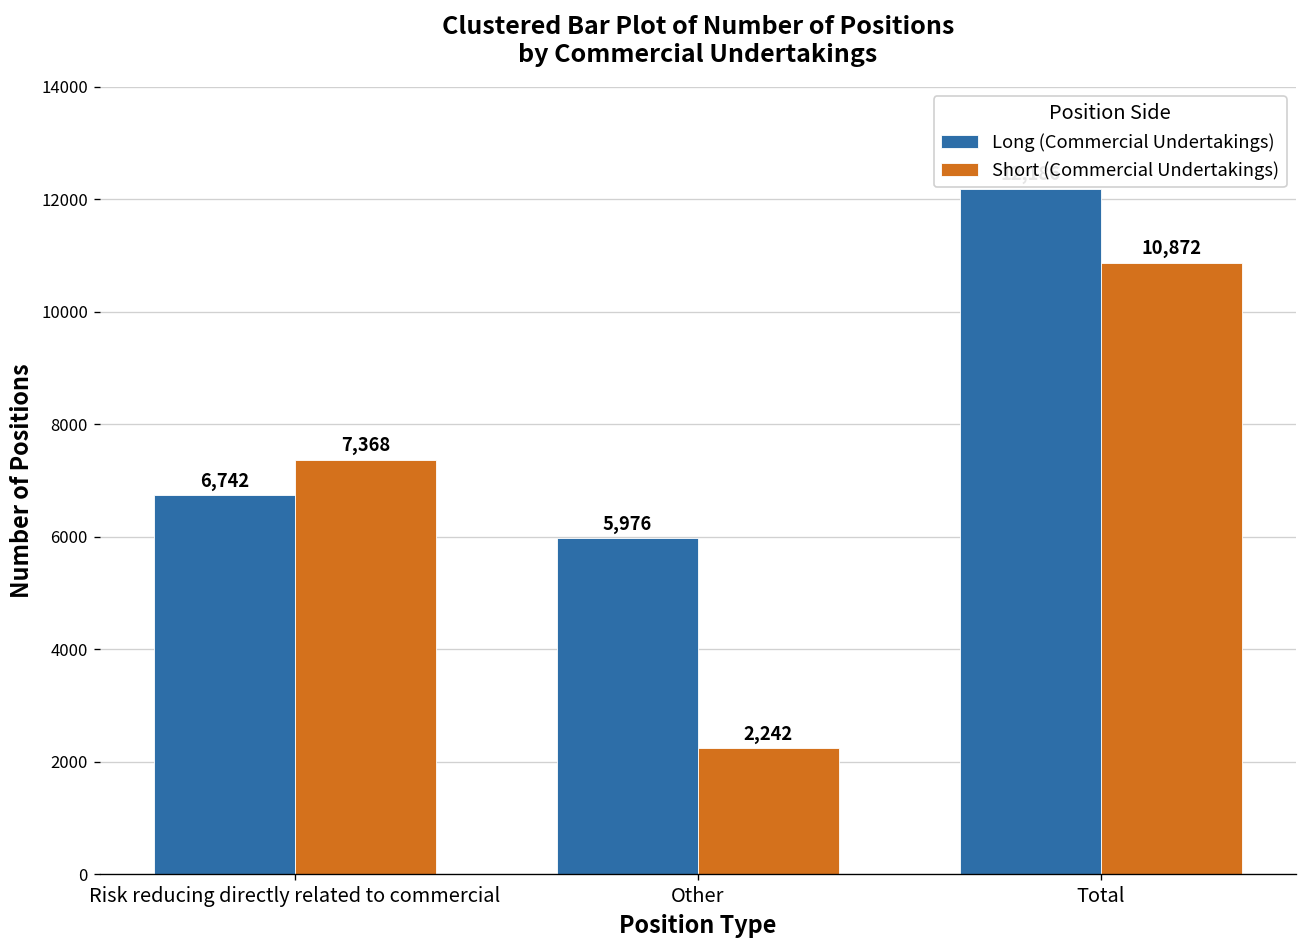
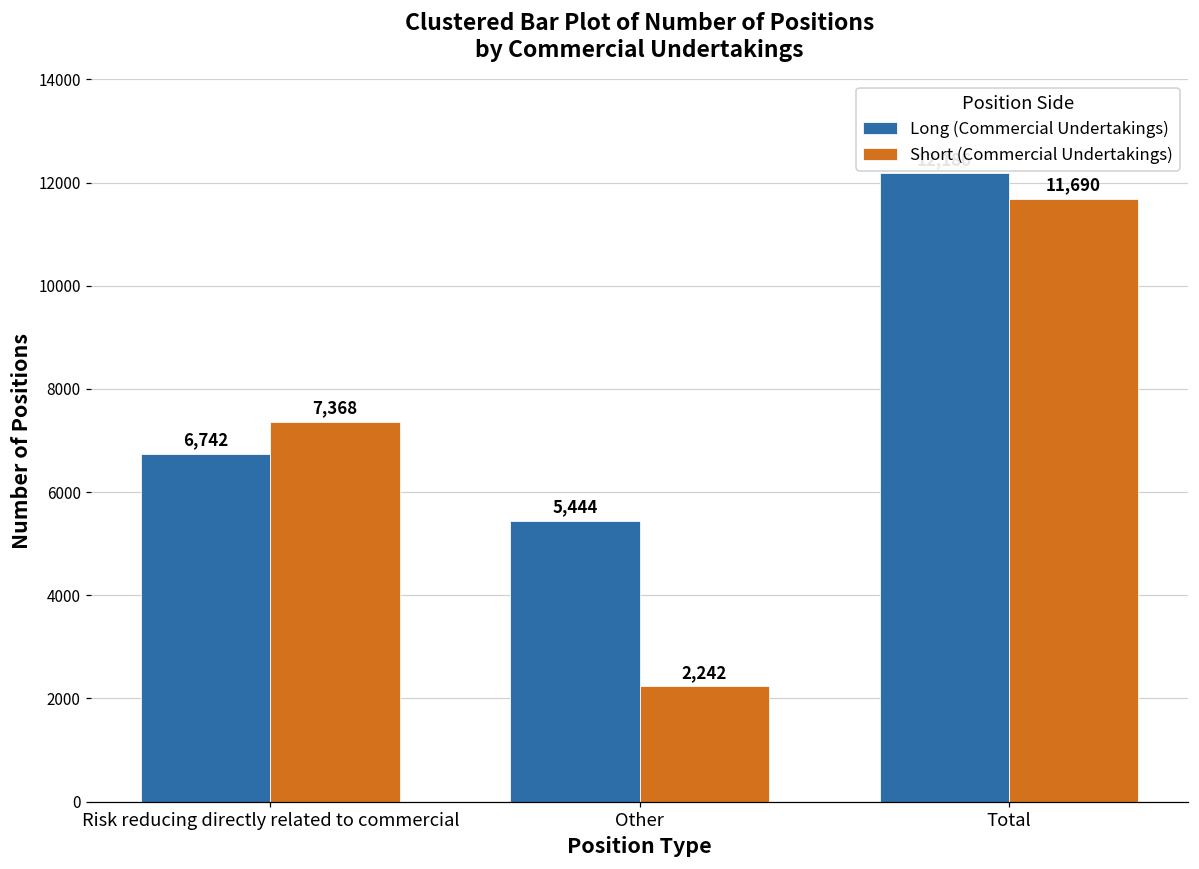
Long (Commercial Undertakings), Other: 5,976 -> 5,444
Short (Commercial Undertakings), Total: 10,872 -> 11,690
